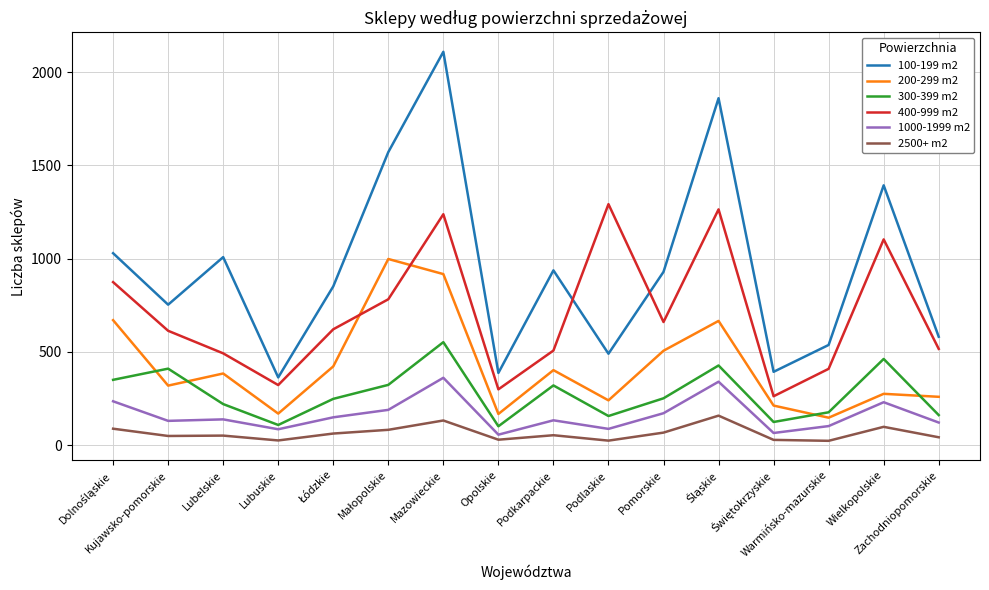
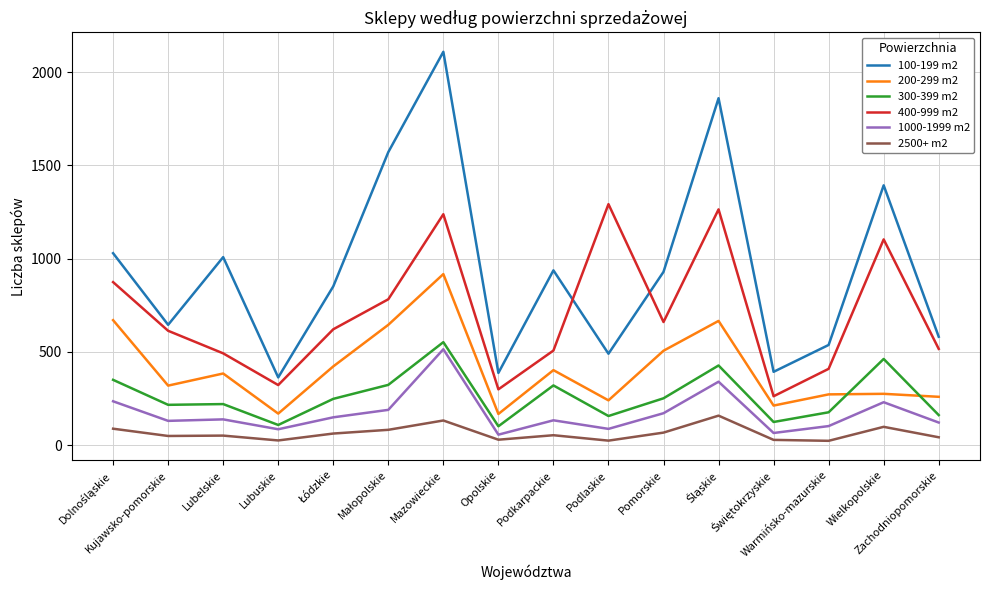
100-199 m2, Kujawsko-pomorskie: 750 -> 650
300-399 m2, Kujawsko-pomorskie: 410 -> 220
200-299 m2, Małopolskie: 1000 -> 650
1000-1999 m2, Mazowieckie: 360 -> 510
200-299 m2, Warmińsko-mazurskie: 150 -> 270
